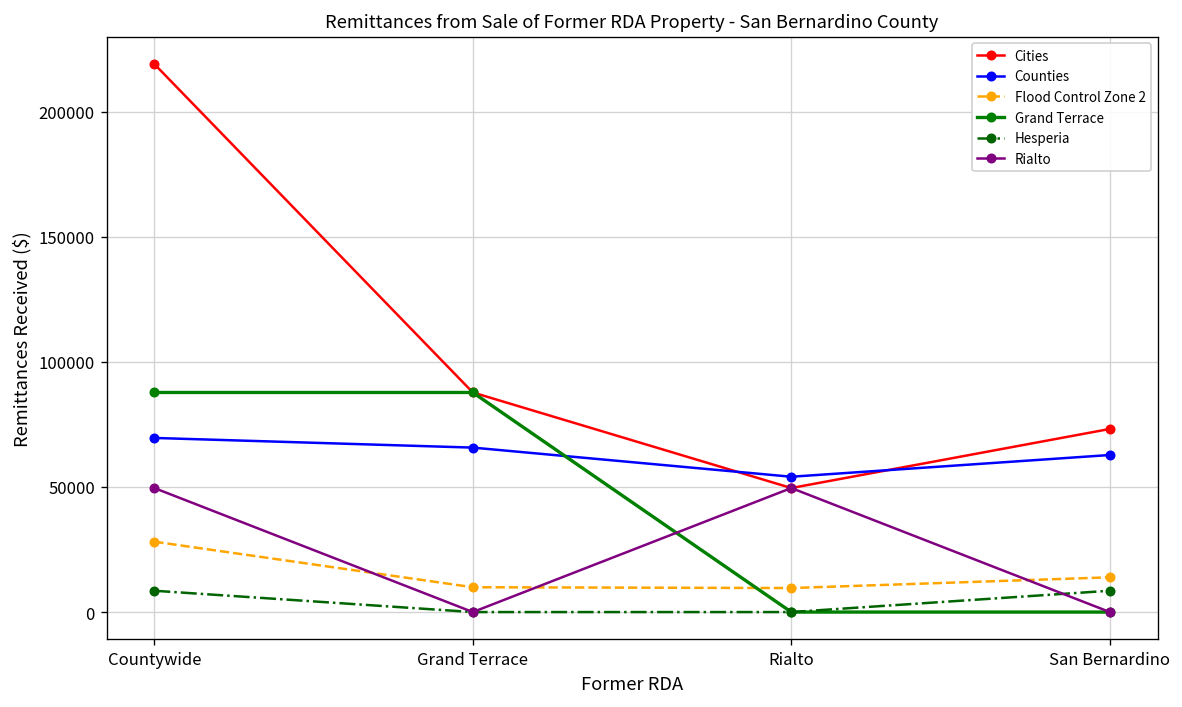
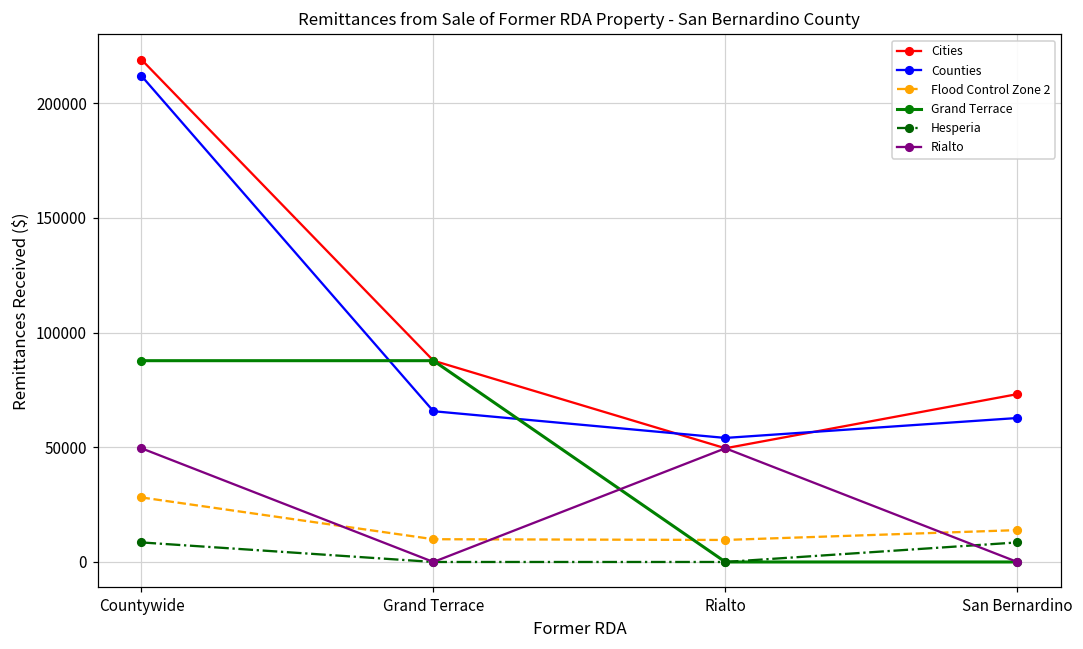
Counties, Countywide: 70000 -> 212000
